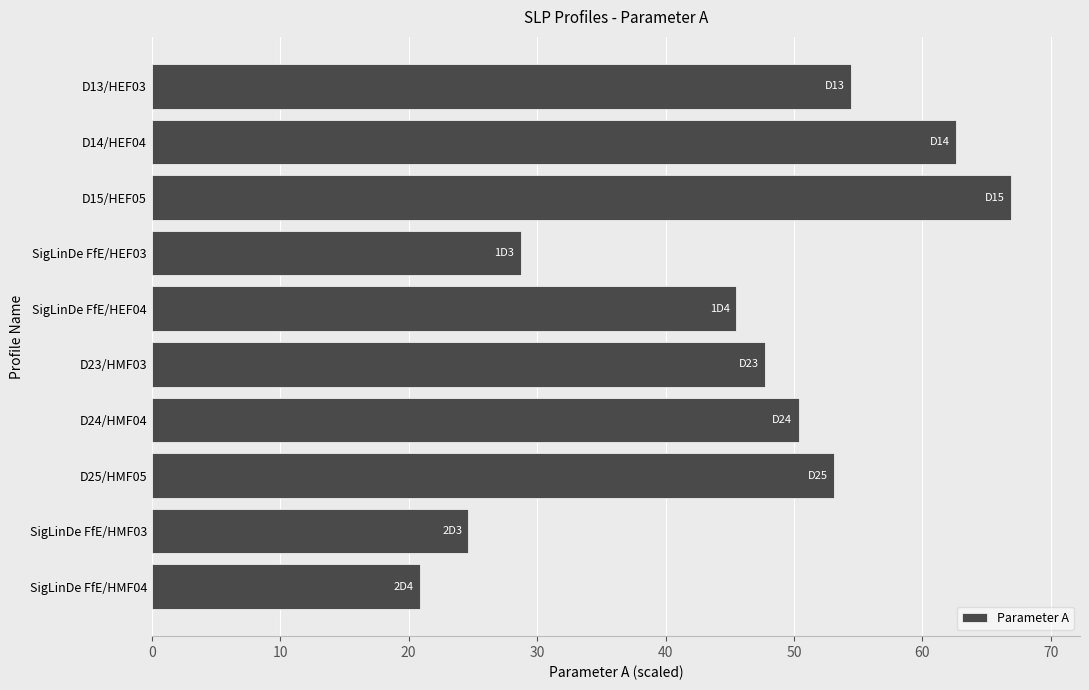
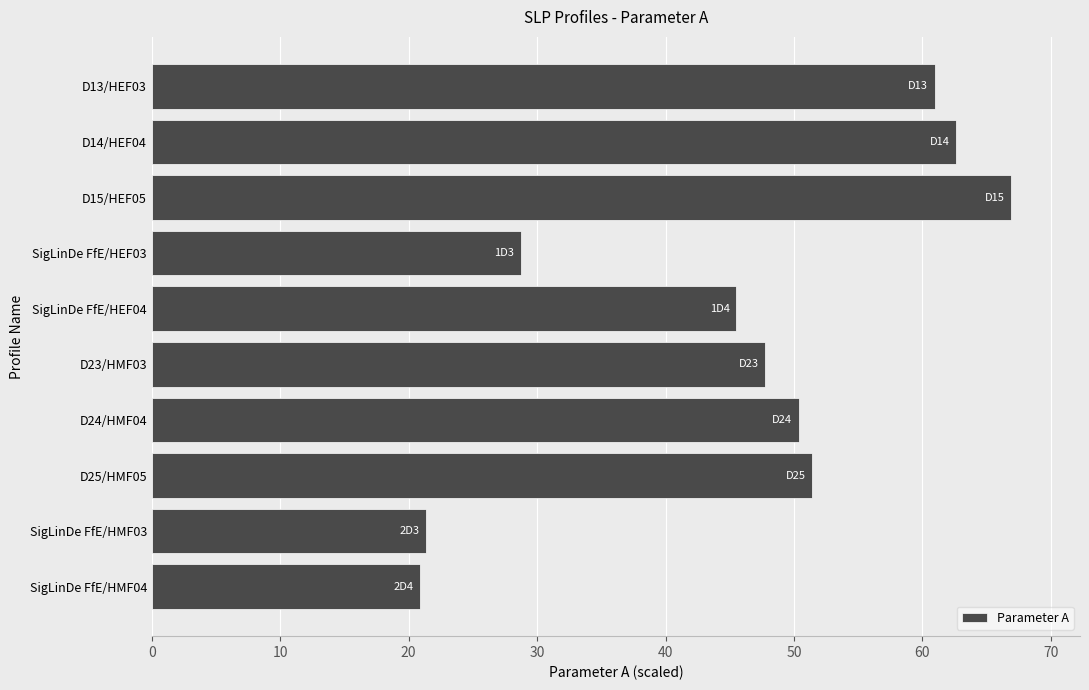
D13/HEF03: 54.4 -> 60.9
D25/HMF05: 53.1 -> 51.4
SigLinDe FfE/HMF03: 24.7 -> 21.3
